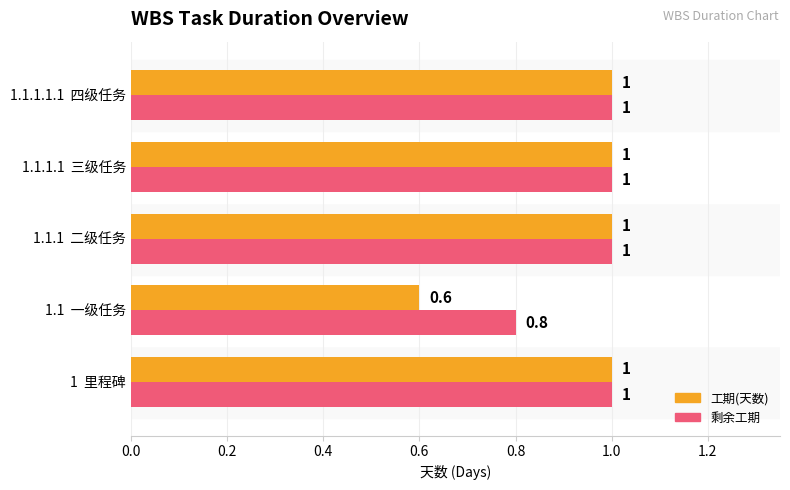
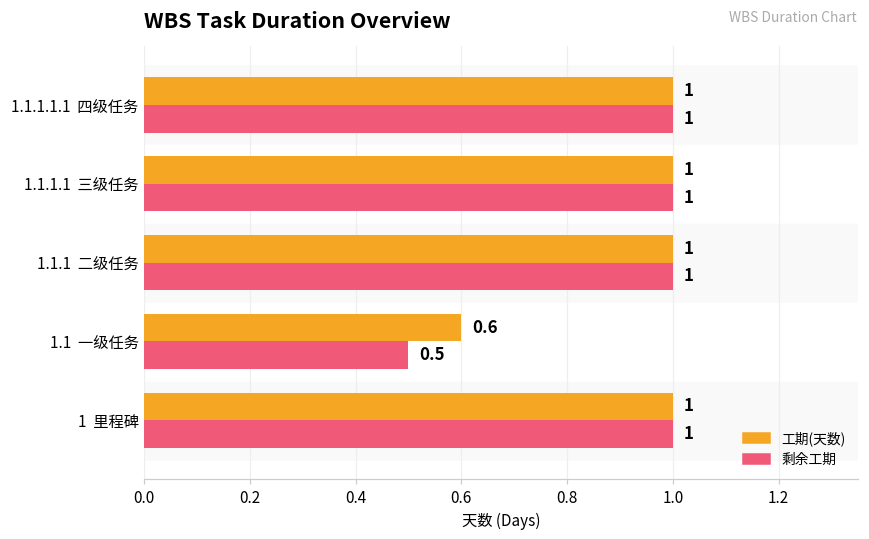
剩余工期, 1.1 一级任务: 0.8 -> 0.5
